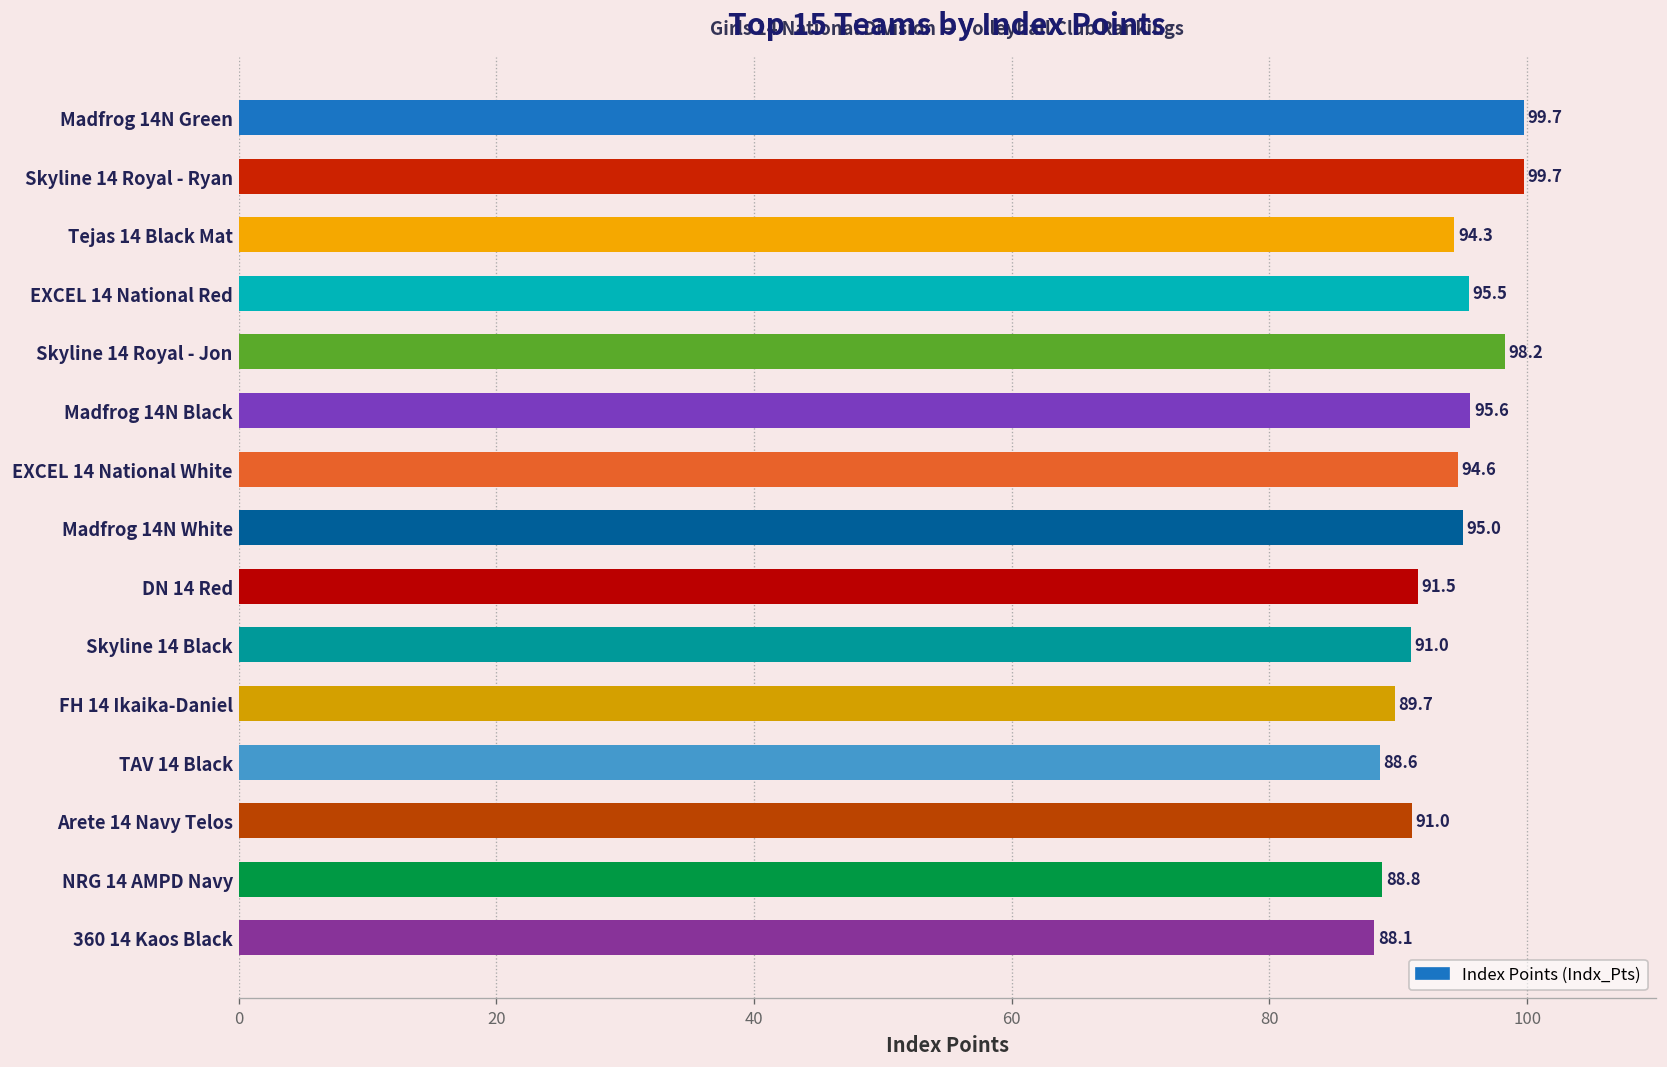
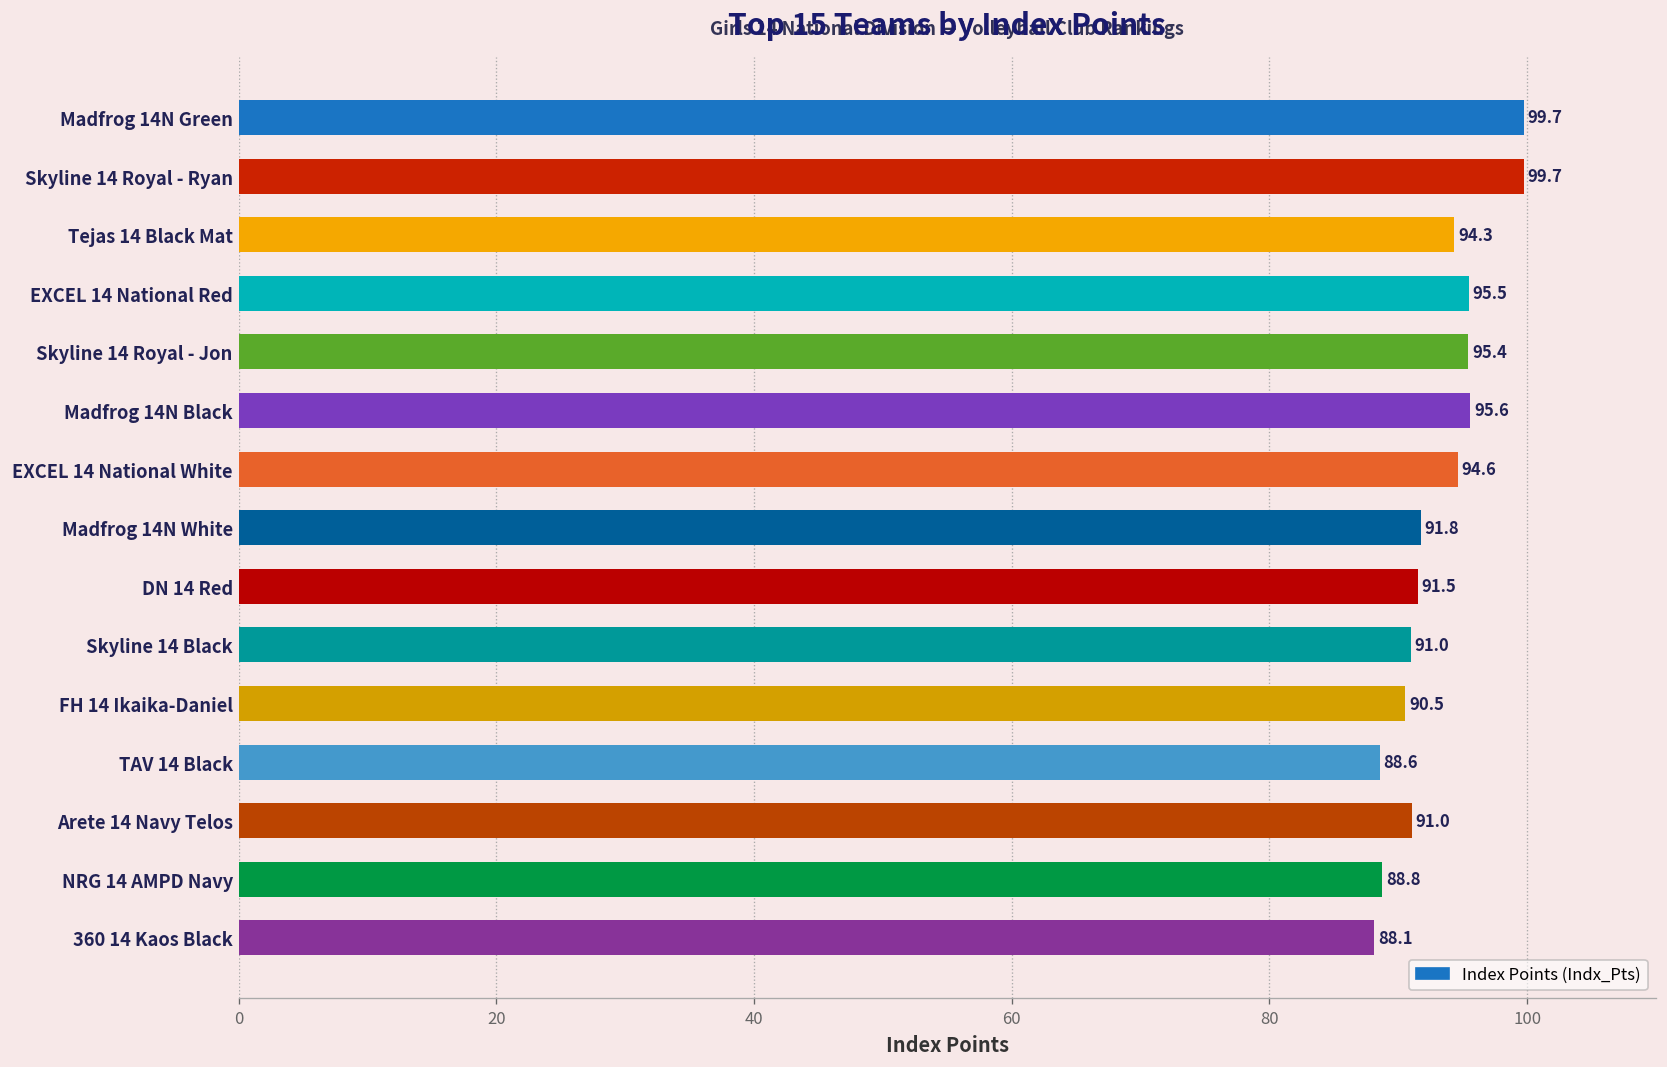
Skyline 14 Royal - Jon: 98.2 -> 95.4
Madfrog 14N White: 95.0 -> 91.8
FH 14 Ikaika-Daniel: 89.7 -> 90.5
